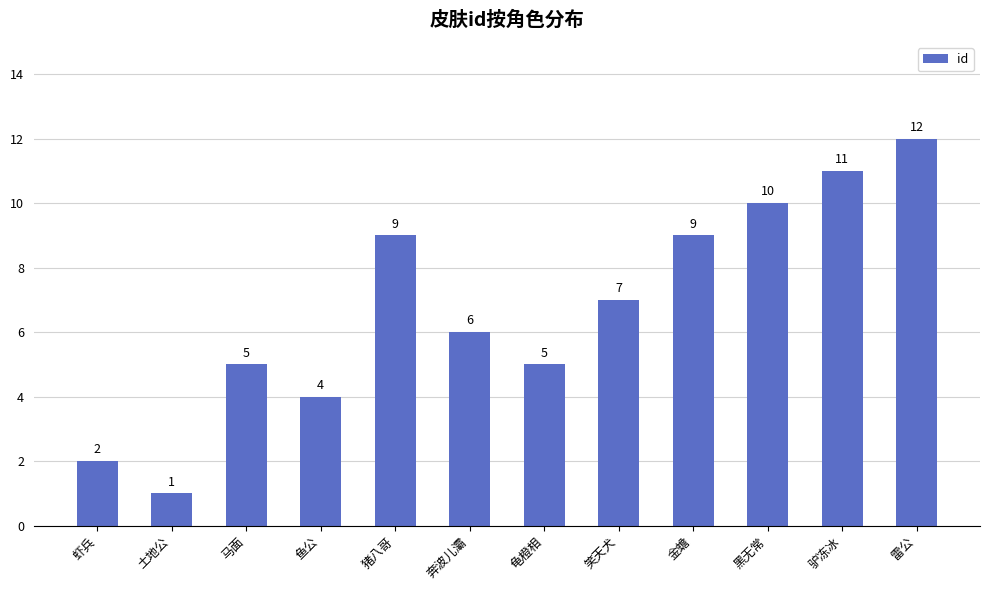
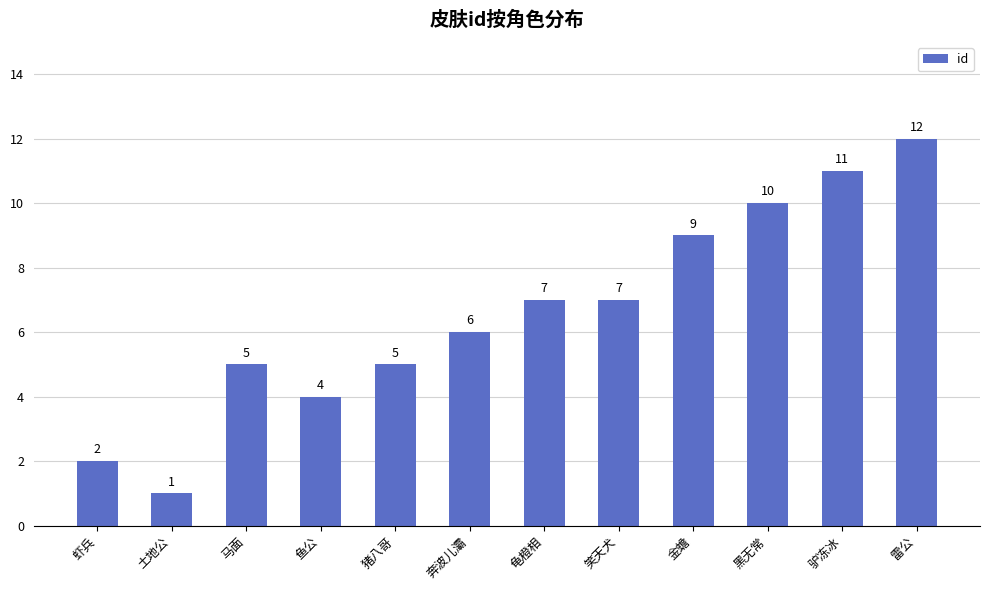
猪八哥: 9 -> 5
龟橙相: 5 -> 7
